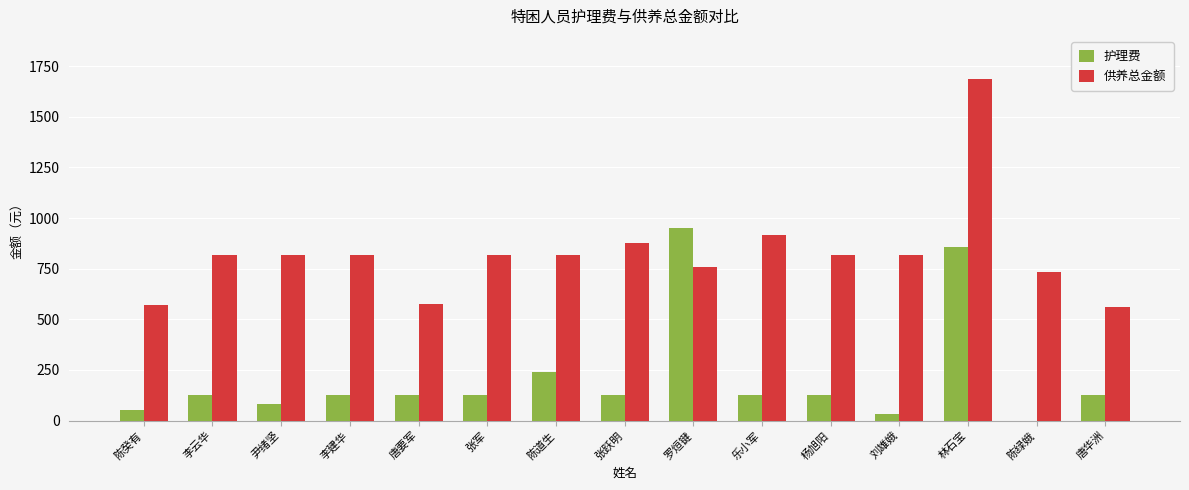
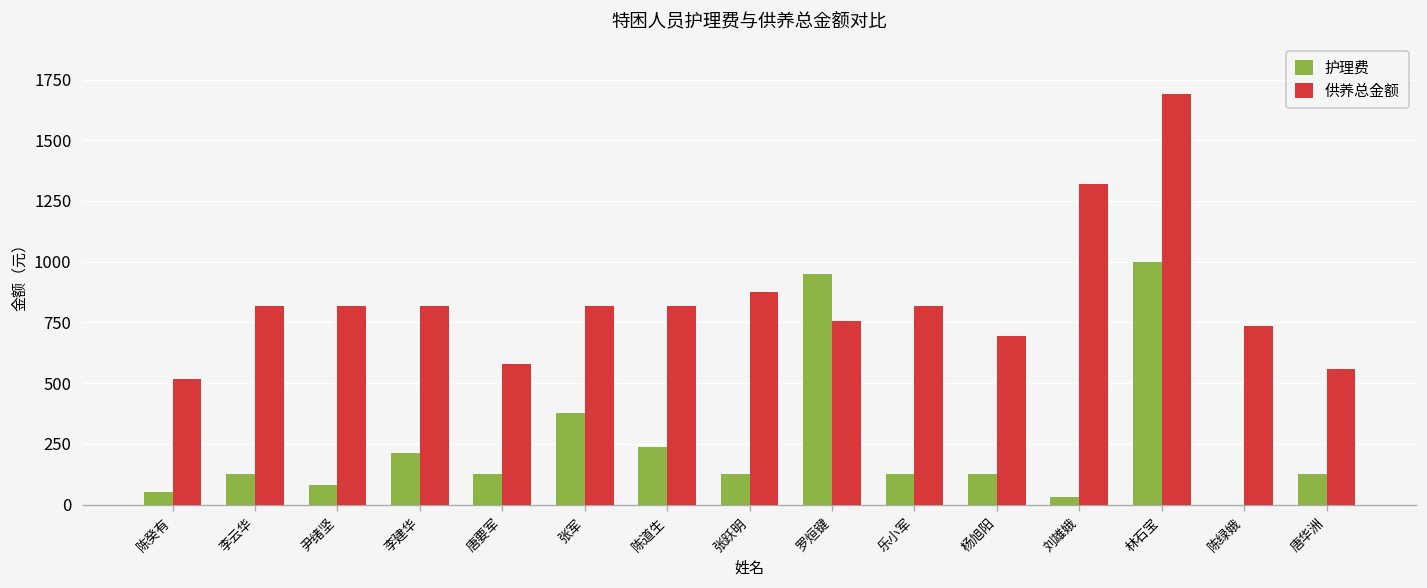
供养总金额, 陈癸有: 570 -> 520
护理费, 李建华: 130 -> 210
护理费, 张军: 130 -> 380
供养总金额, 乐小军: 920 -> 820
供养总金额, 杨旭阳: 820 -> 700
供养总金额, 刘雄娥: 820 -> 1320
护理费, 林石宝: 860 -> 1000
